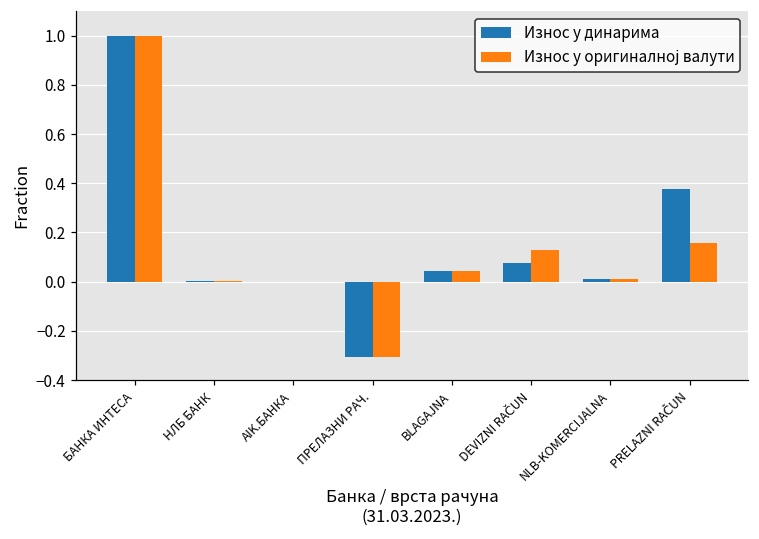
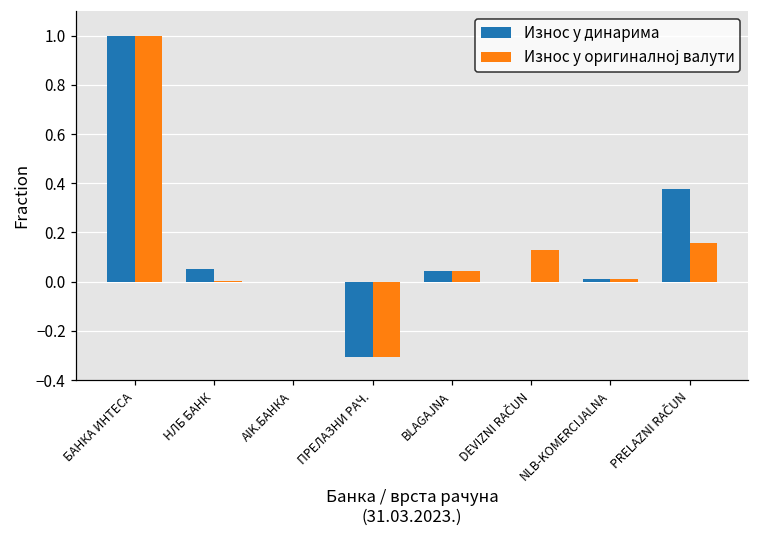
Износ у динарима, НЛБ БАНК: 0.00 -> 0.05
Износ у динарима, DEVIZNI RAČUN: 0.08 -> 0.00
